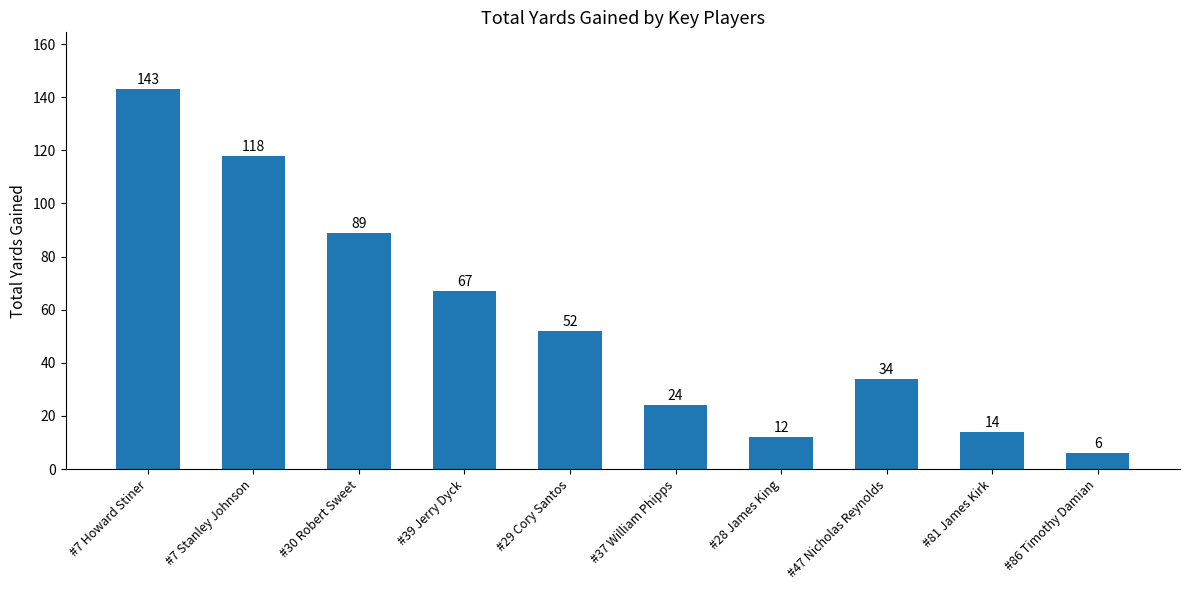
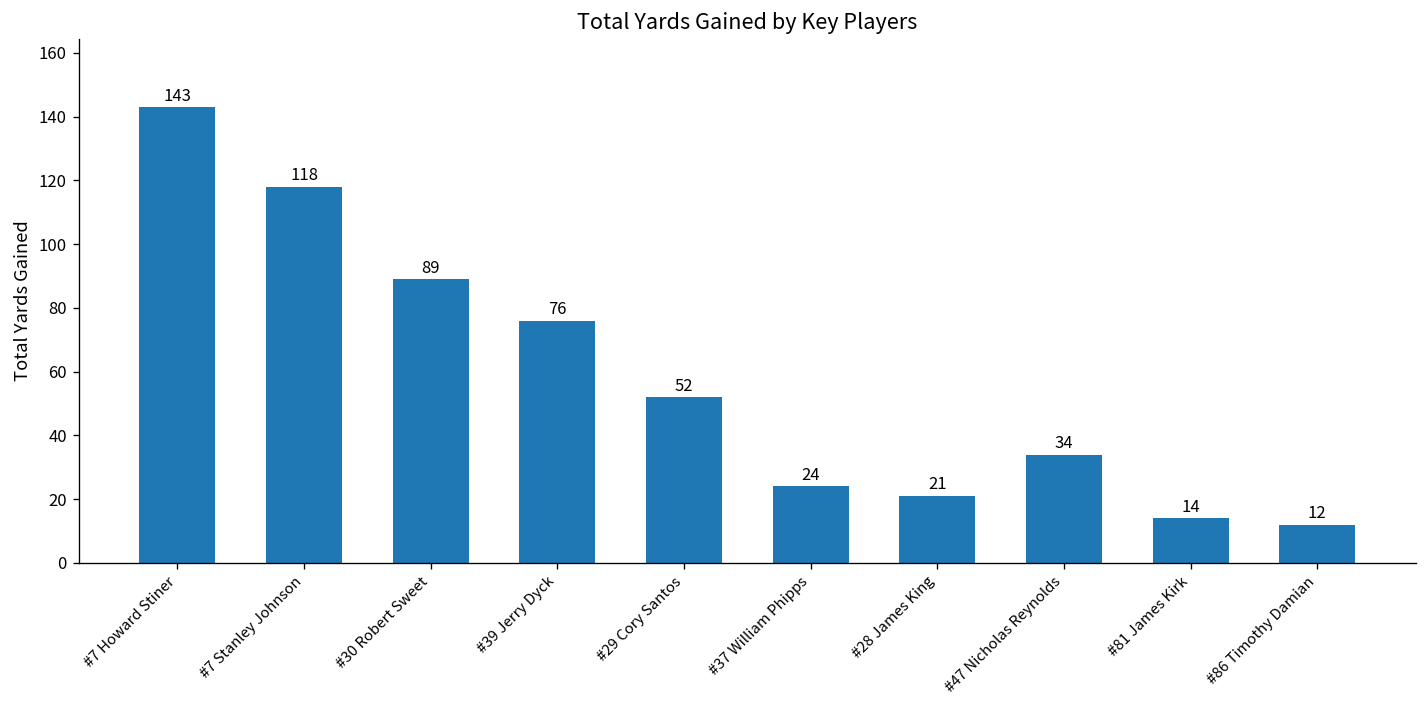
#39 Jerry Dyck: 67 -> 76
#28 James King: 12 -> 21
#86 Timothy Damian: 6 -> 12
